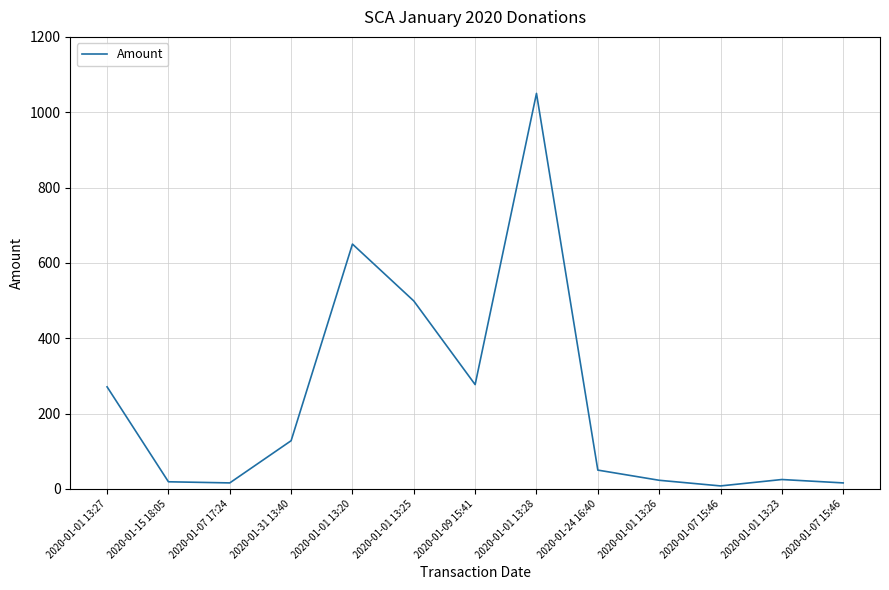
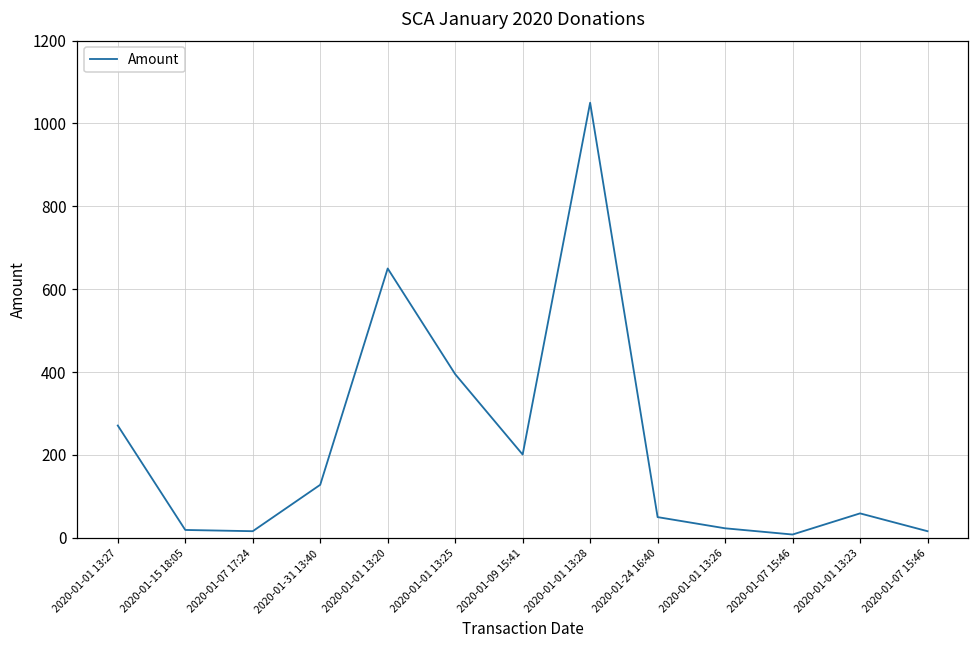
2020-01-01 13:25: 500 -> 400
2020-01-09 15:41: 280 -> 200
2020-01-01 13:23: 30 -> 60
